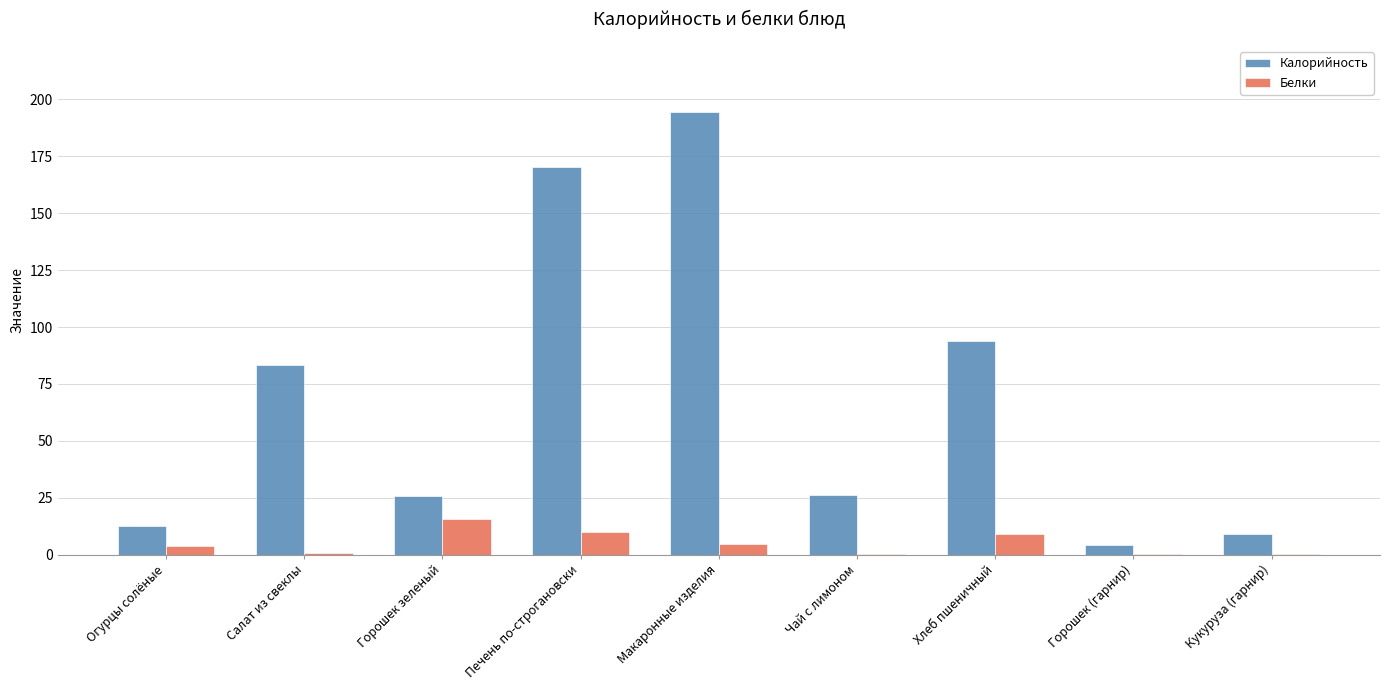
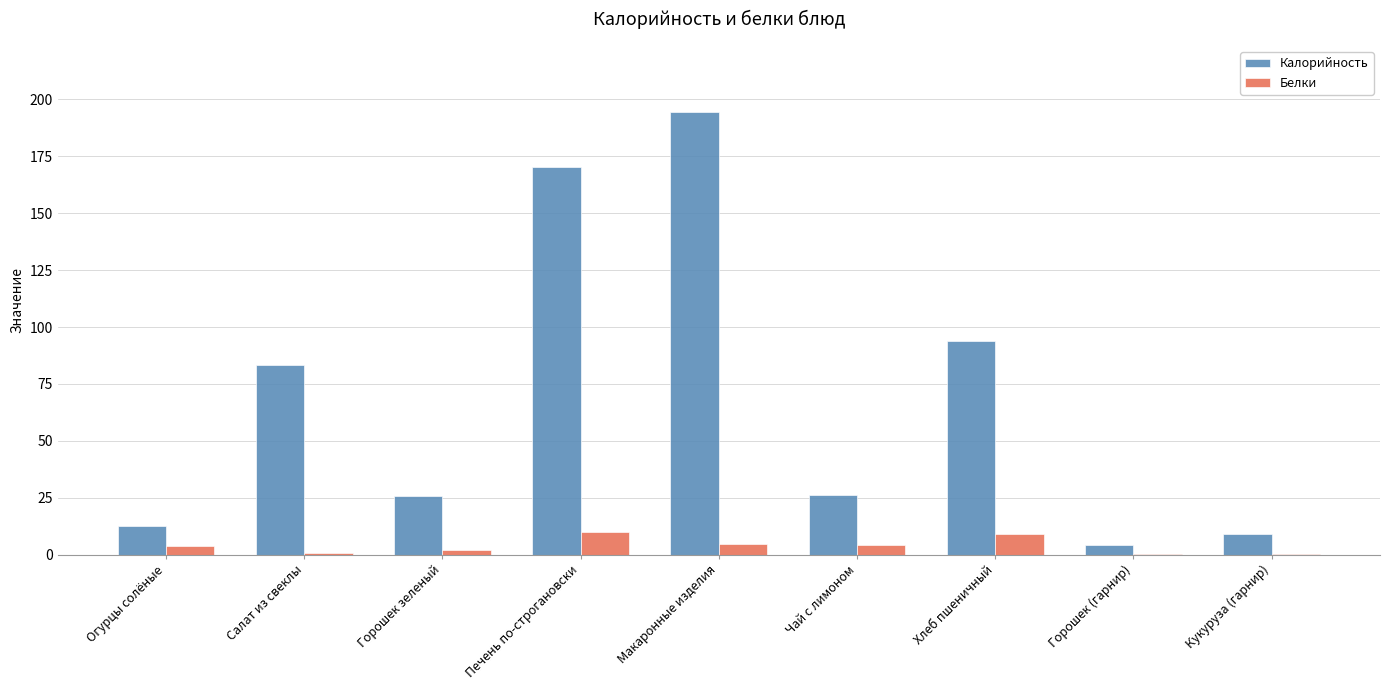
Белки, Горошек зеленый: 16 -> 2
Белки, Чай с лимоном: 0 -> 4
